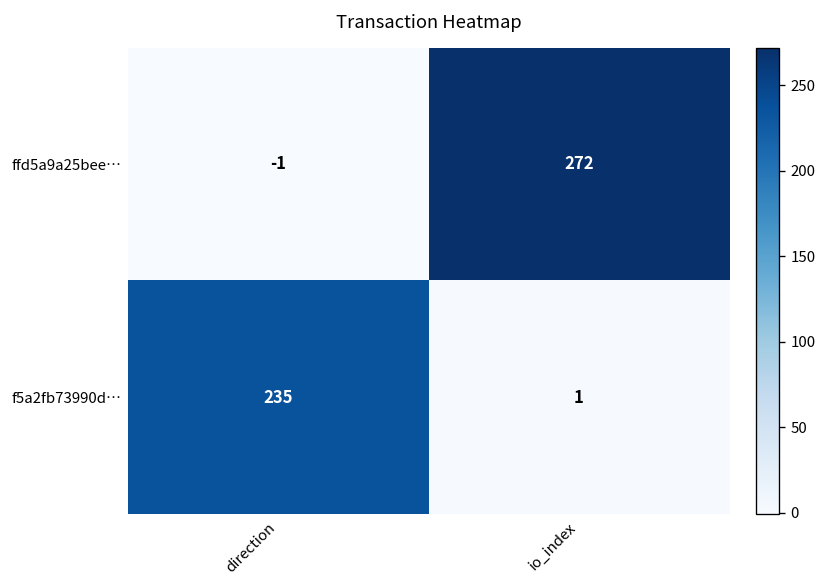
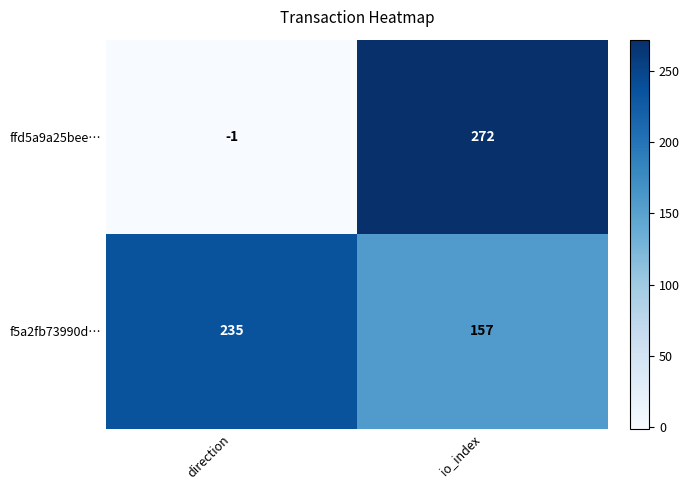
f5a2fb73990d…, io_index: 1 -> 157
